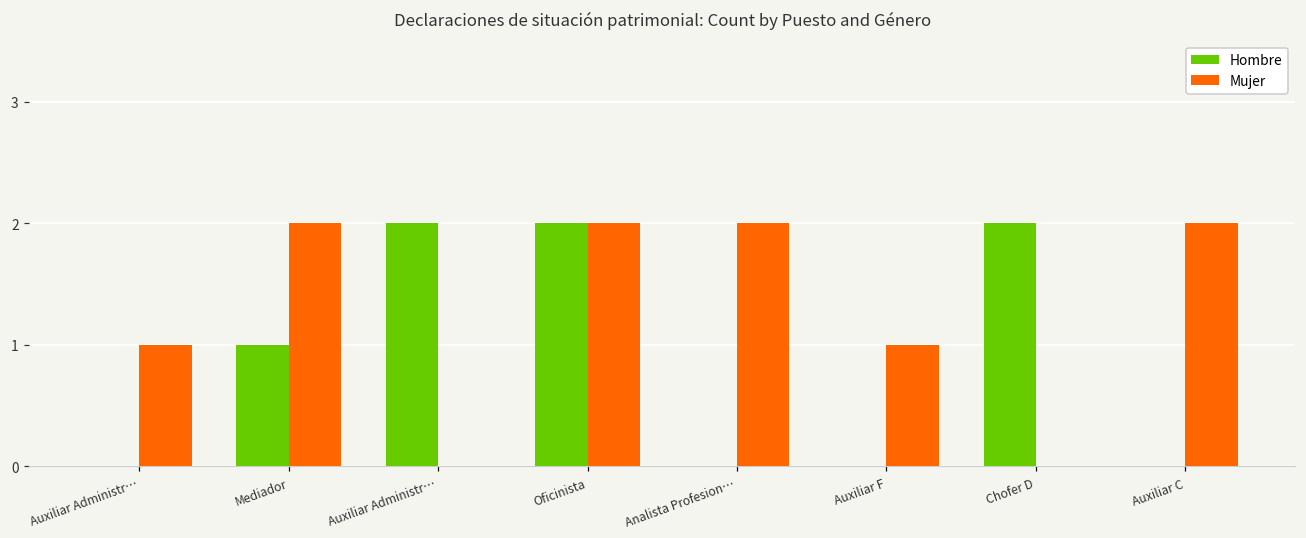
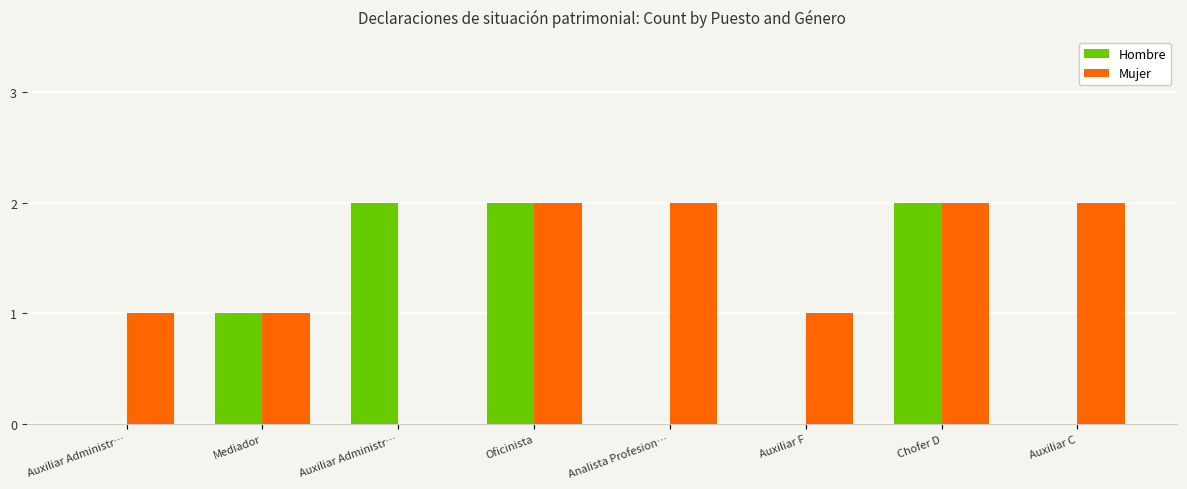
Mujer, Mediador: 2 -> 1
Mujer, Chofer D: 0 -> 2
